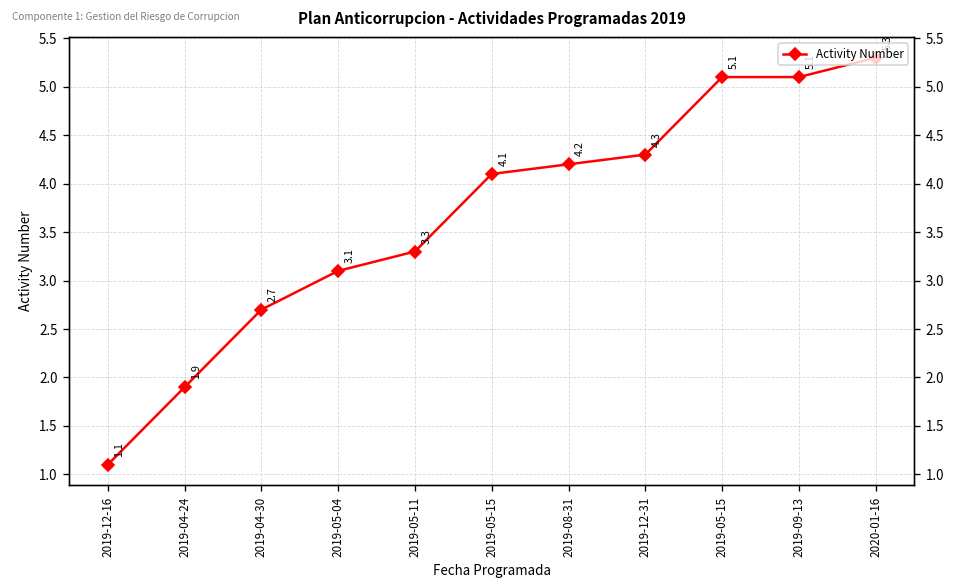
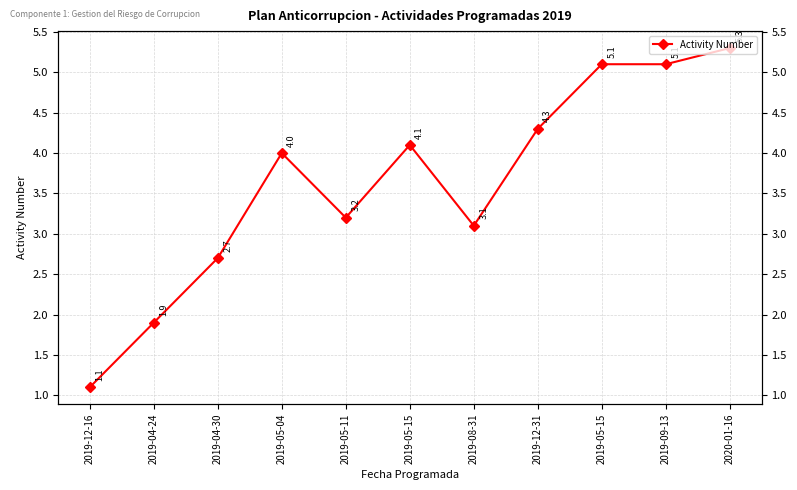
2019-05-04: 3.1 -> 4.0
2019-05-11: 3.3 -> 3.2
2019-08-31: 4.2 -> 3.1
